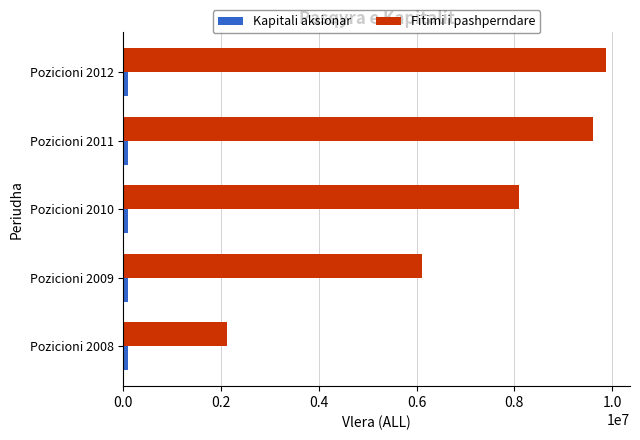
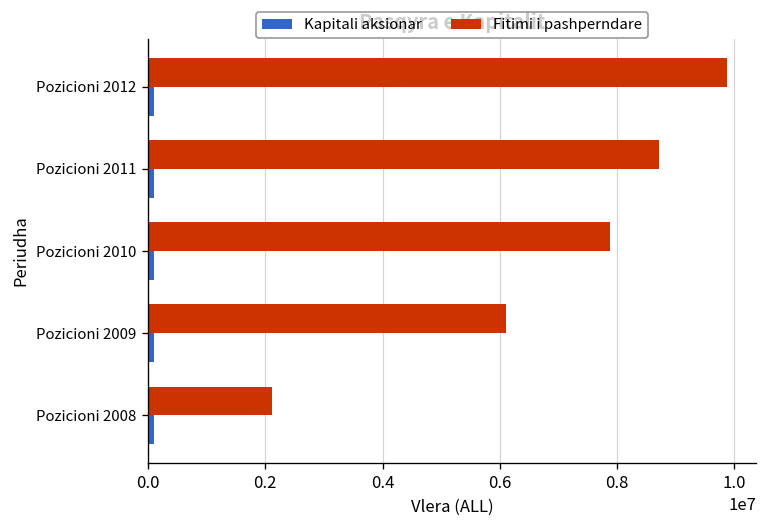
Fitimi i pashperndare, Pozicioni 2011: 9600000 -> 8700000
Fitimi i pashperndare, Pozicioni 2010: 8100000 -> 7900000
